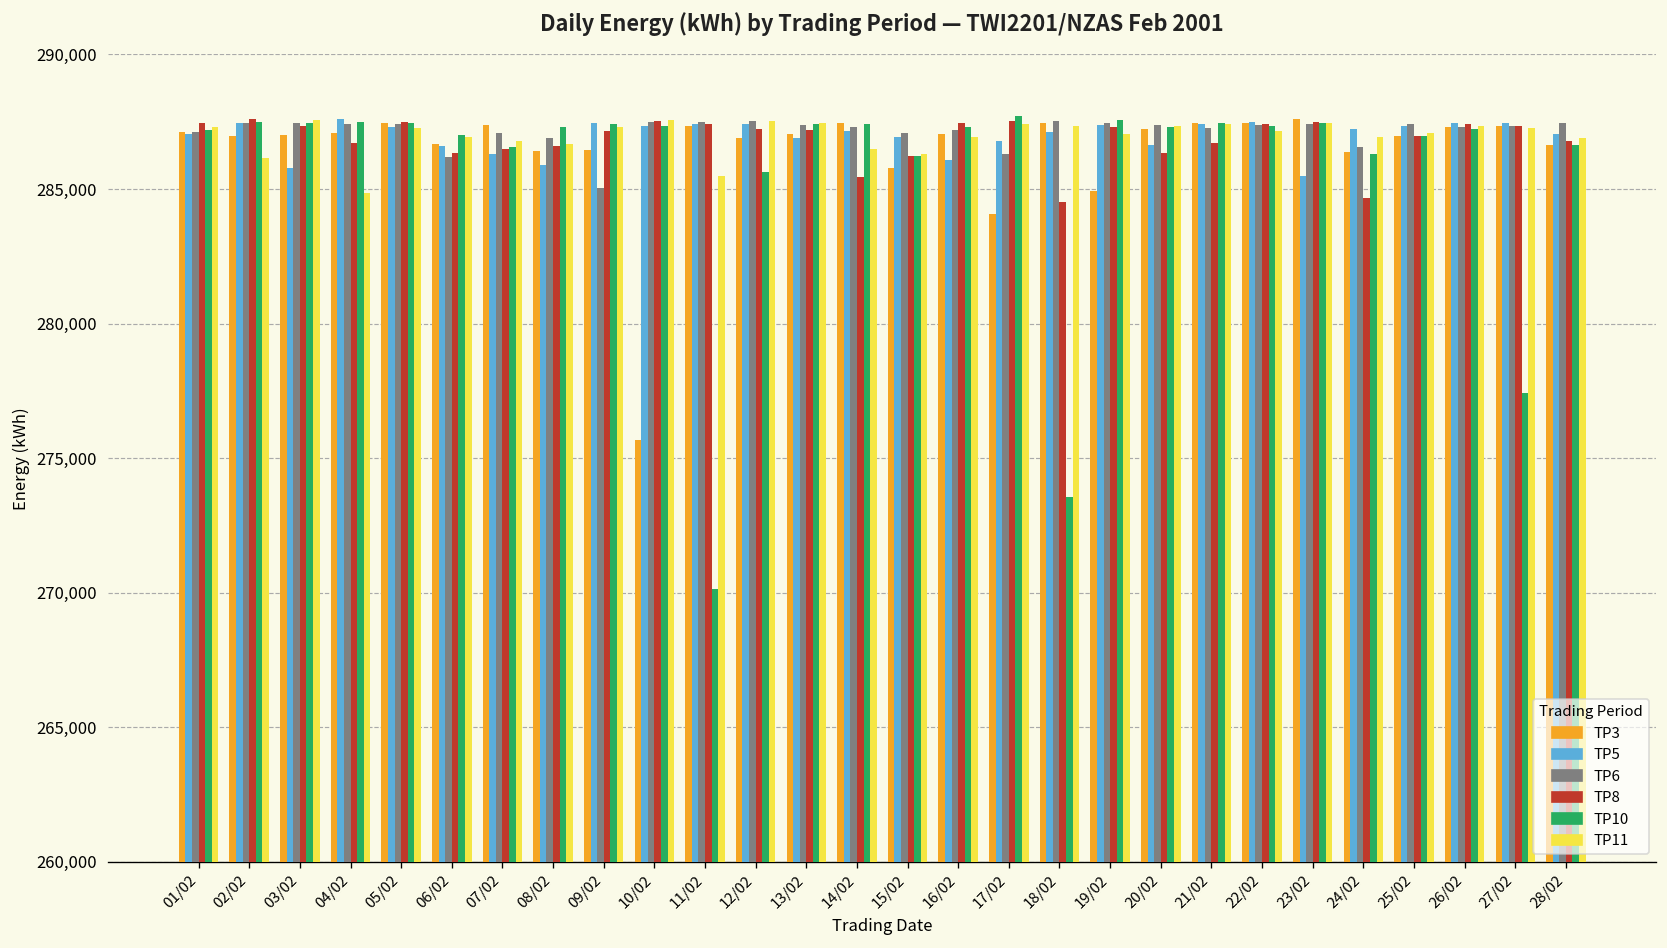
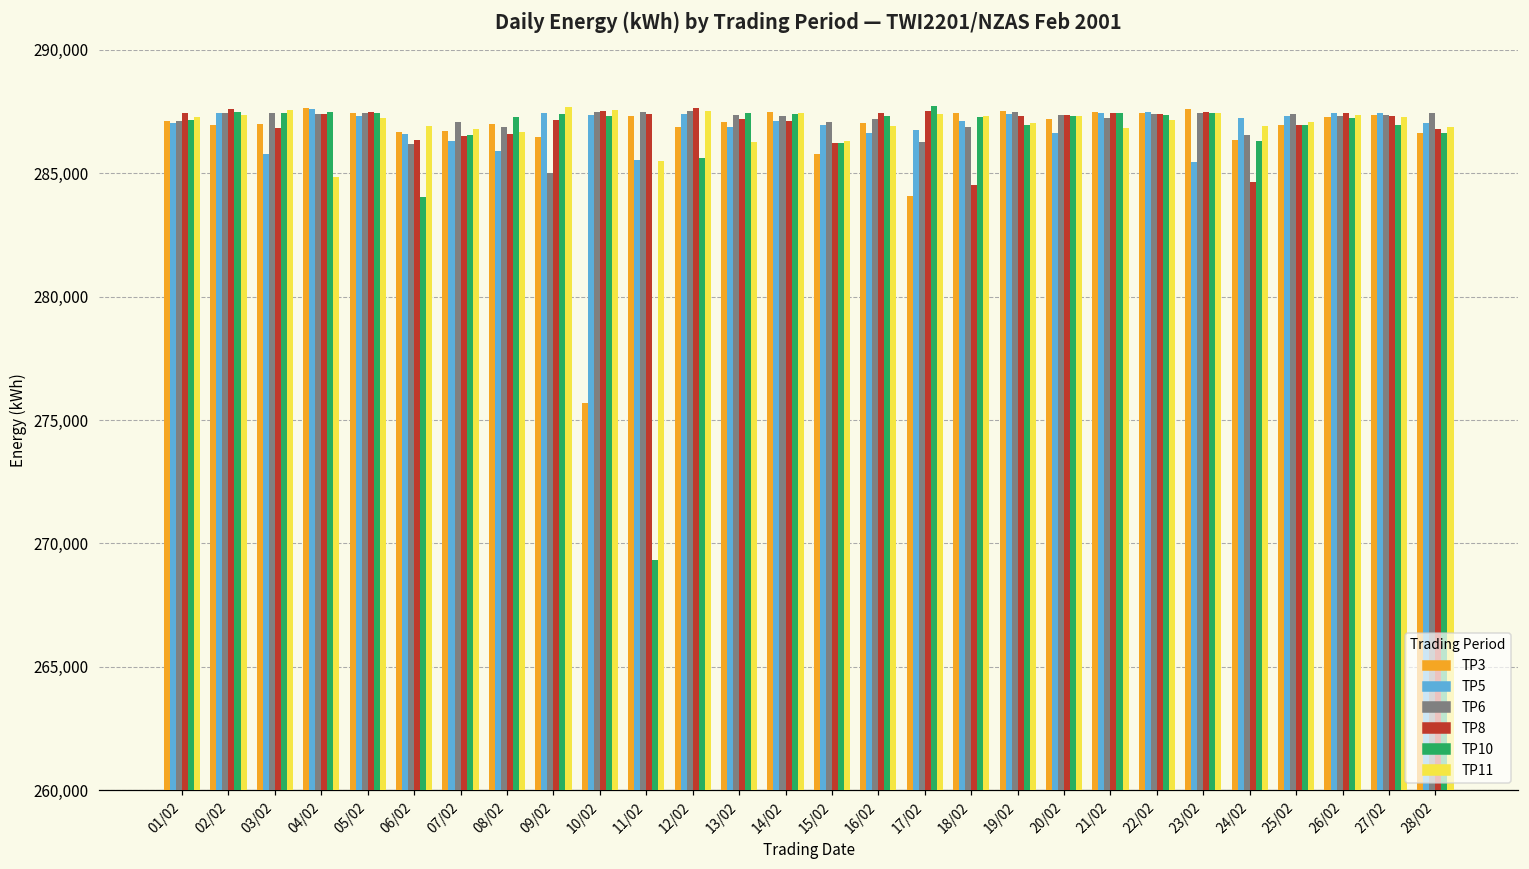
TP11, 02/02: 286,100 -> 287,400
TP8, 03/02: 287,400 -> 286,800
TP3, 04/02: 287,100 -> 287,700
TP8, 04/02: 286,700 -> 287,400
TP10, 06/02: 287,000 -> 284,000
TP3, 07/02: 287,400 -> 286,700
TP3, 08/02: 286,400 -> 287,000
TP11, 09/02: 287,300 -> 287,700
TP5, 11/02: 287,400 -> 285,600
TP10, 11/02: 270,100 -> 269,300
TP8, 12/02: 287,200 -> 287,600
TP11, 13/02: 287,400 -> 286,300
TP8, 14/02: 285,400 -> 287,100
TP11, 14/02: 286,500 -> 287,500
TP5, 16/02: 286,100 -> 286,600
TP6, 18/02: 287,500 -> 286,900
TP10, 18/02: 273,600 -> 287,300
TP3, 19/02: 284,900 -> 287,500
TP10, 19/02: 287,600 -> 286,900
TP8, 20/02: 286,300 -> 287,300
TP8, 21/02: 286,700 -> 287,500
TP11, 21/02: 287,400 -> 286,800
TP10, 27/02: 277,400 -> 286,900
